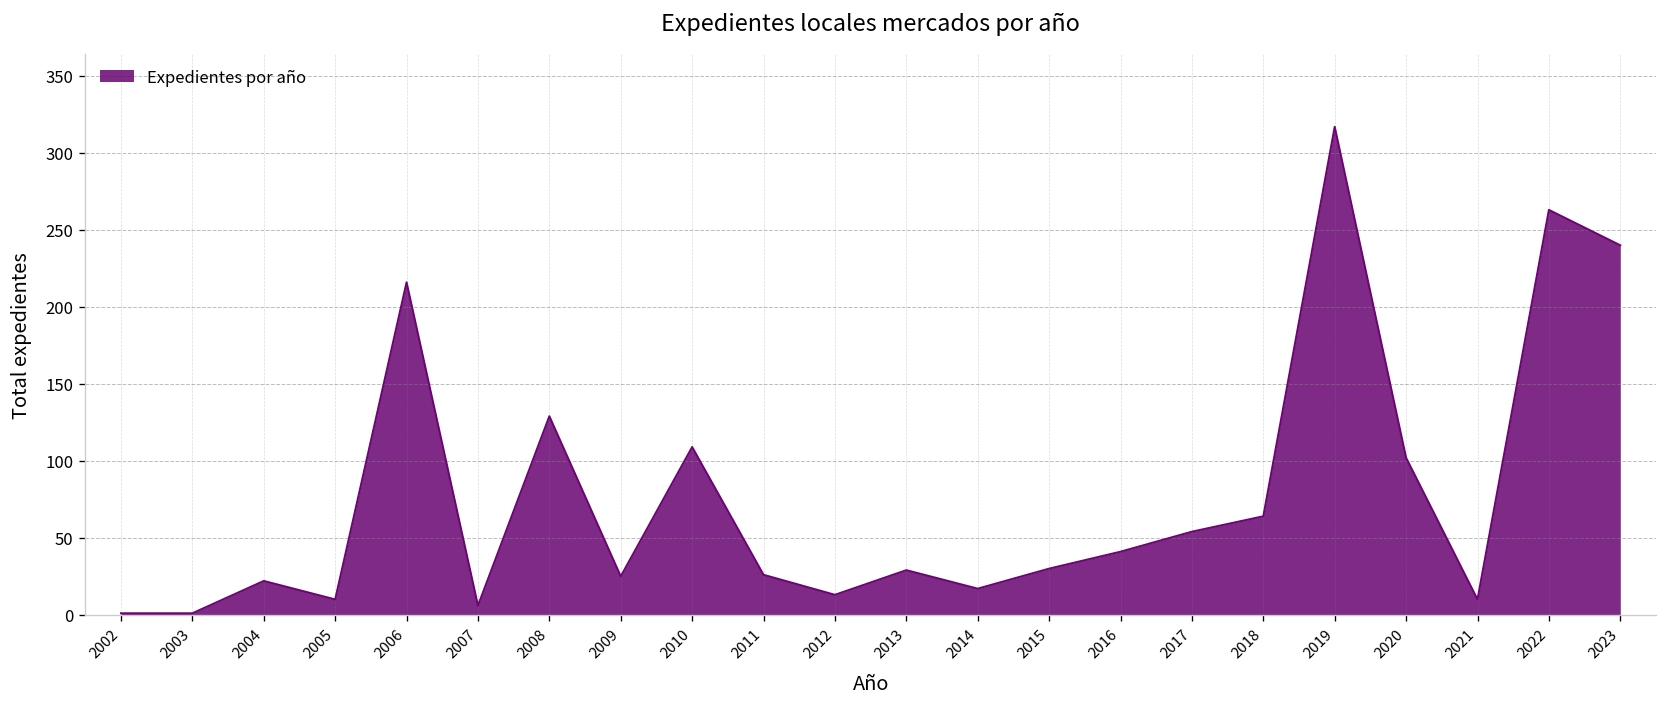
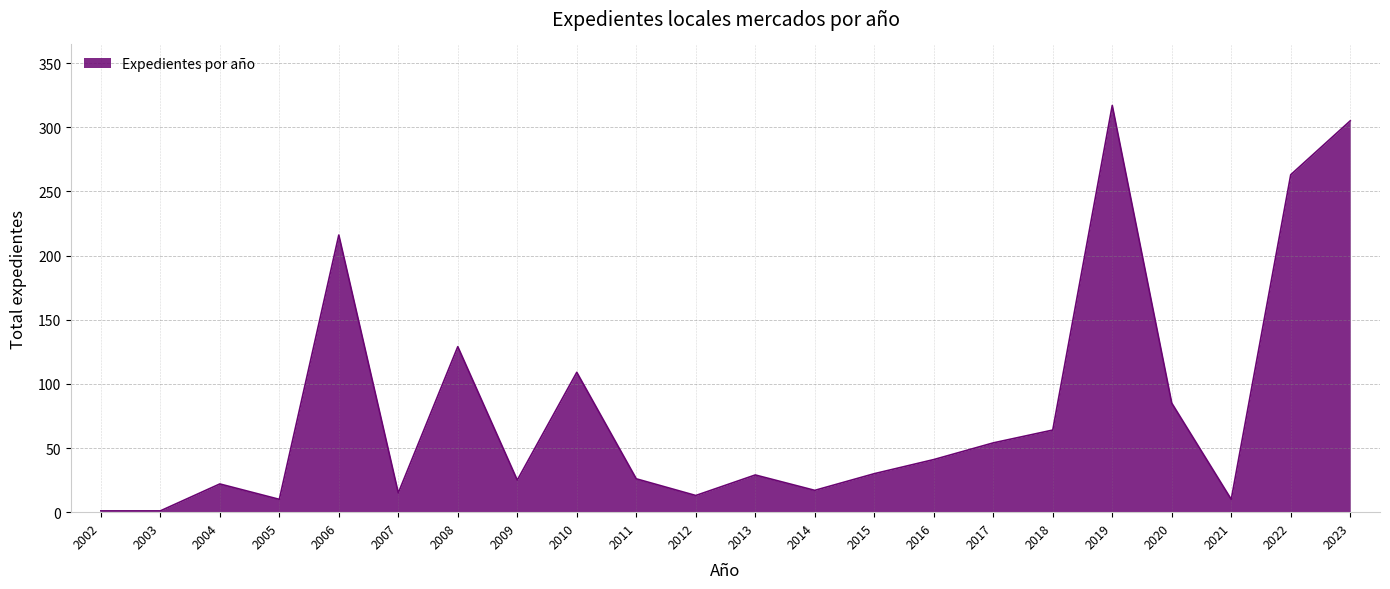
2007: 6 -> 15
2020: 102 -> 85
2023: 240 -> 305
